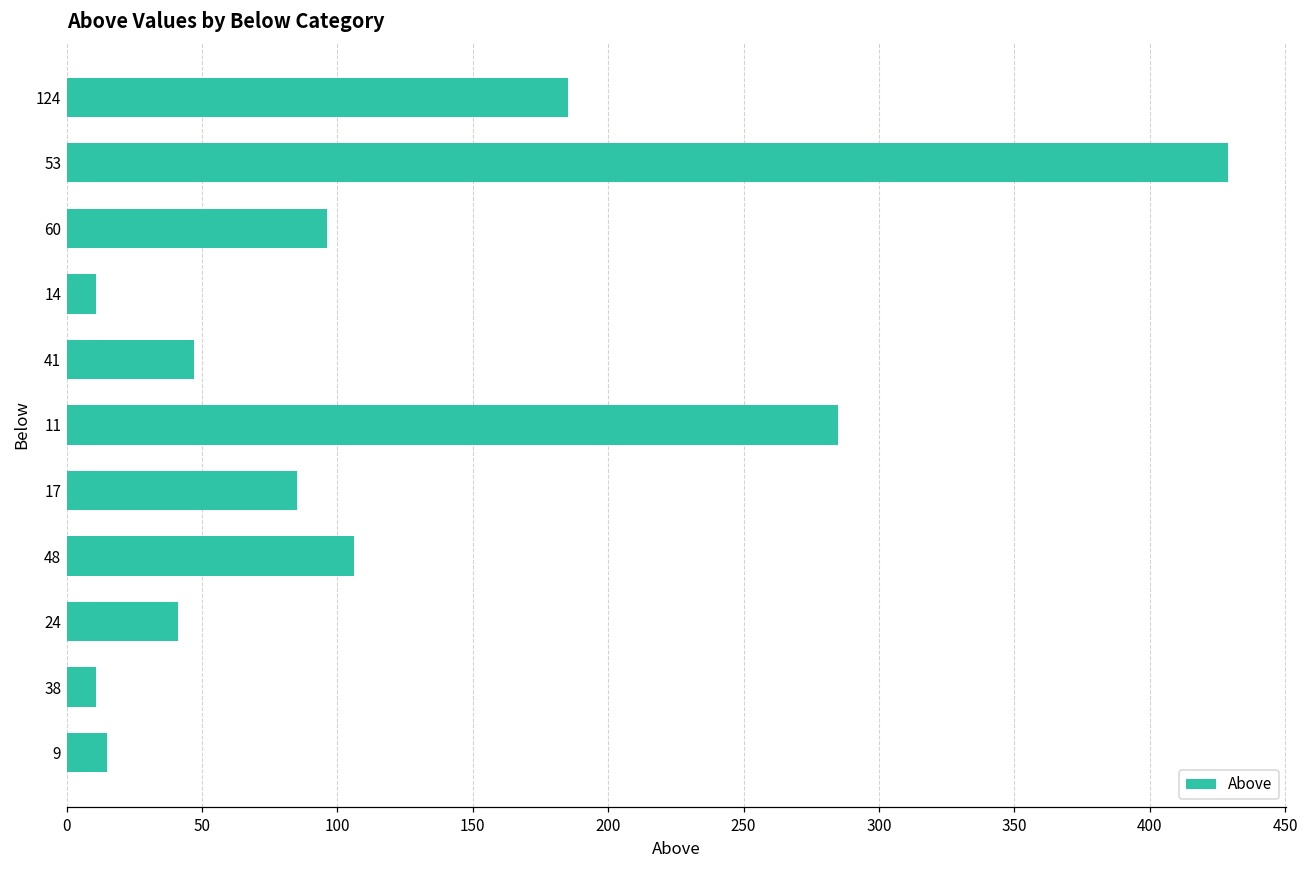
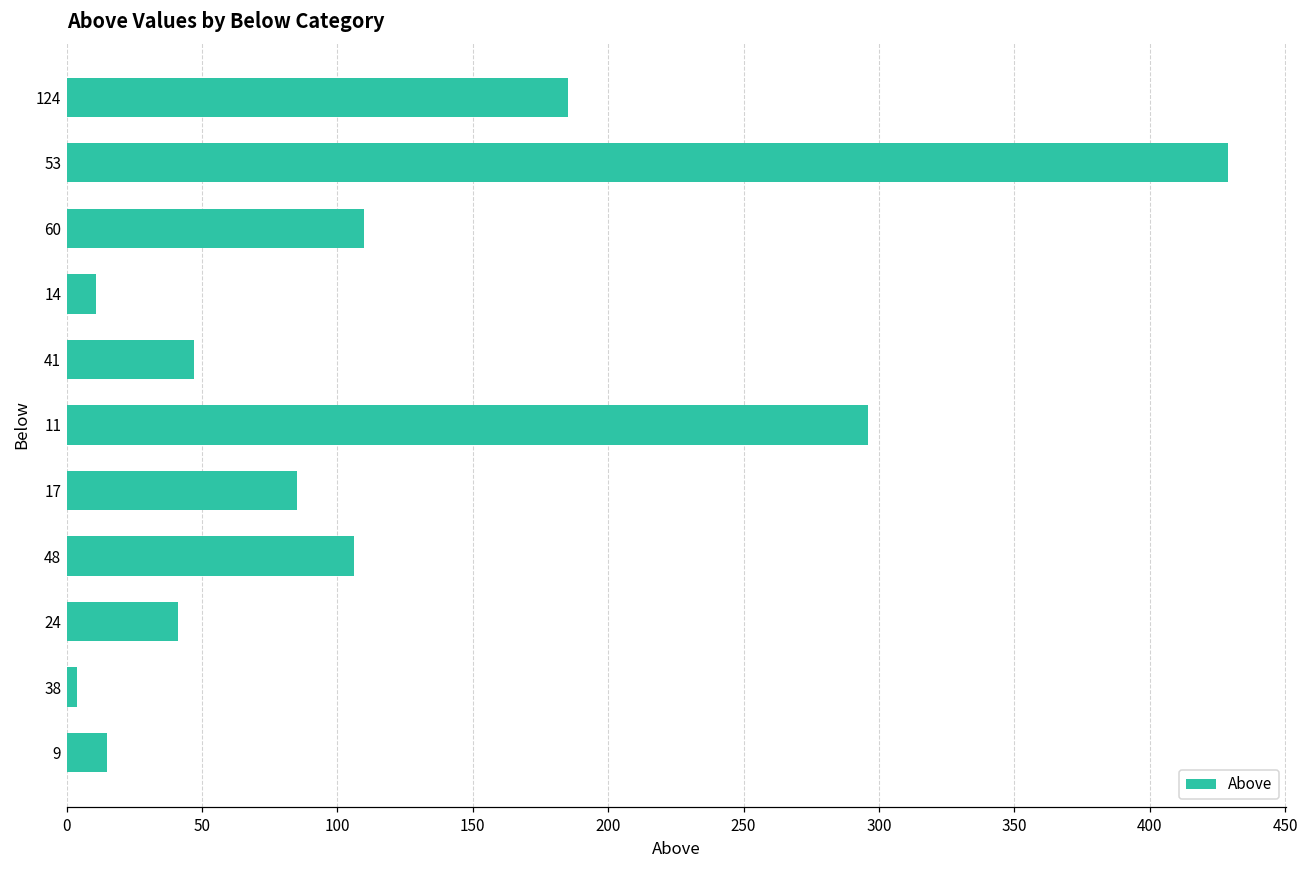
60: 96 -> 110
11: 285 -> 296
38: 11 -> 4
